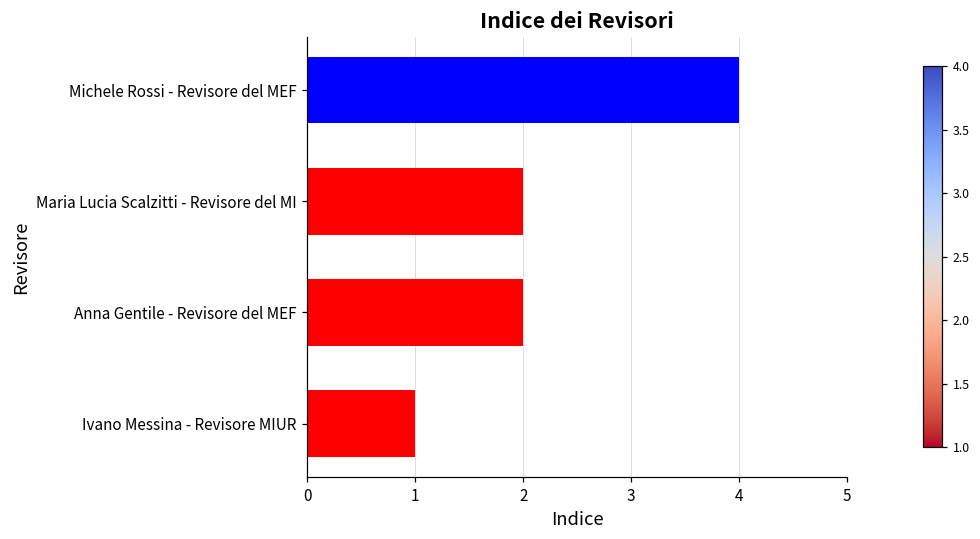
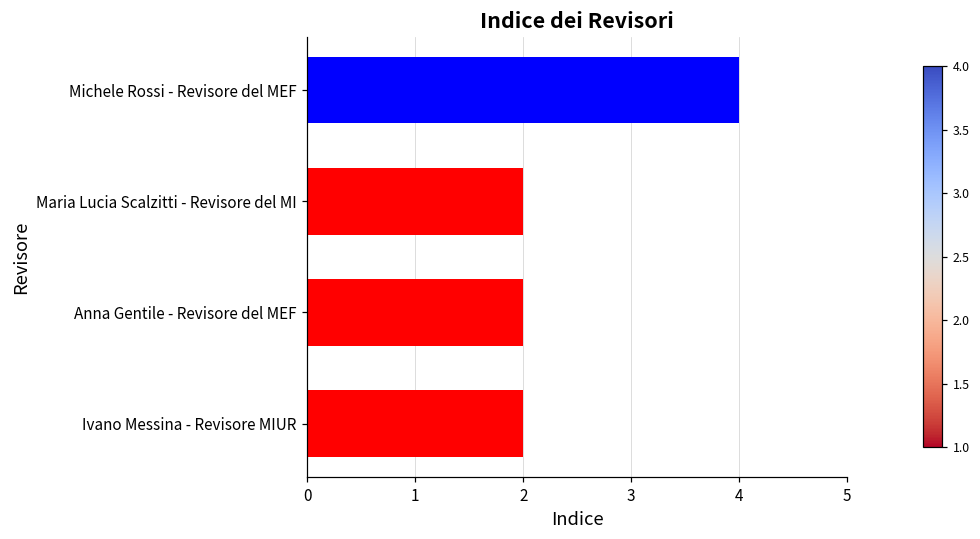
Ivano Messina - Revisore MIUR: 1 -> 2
